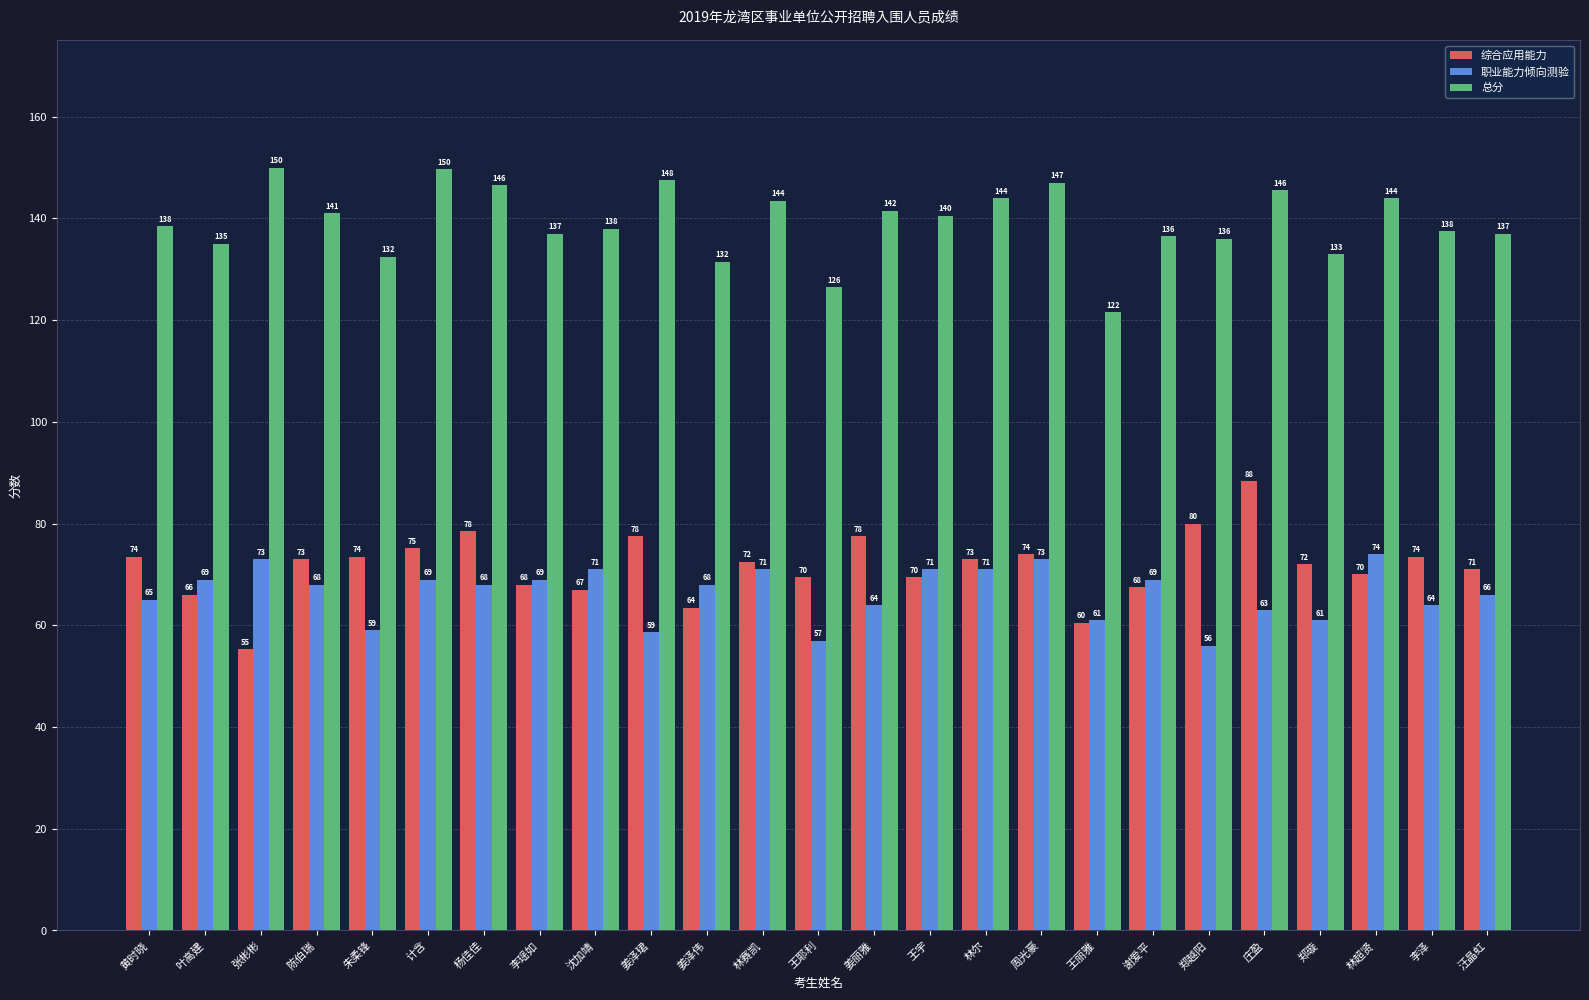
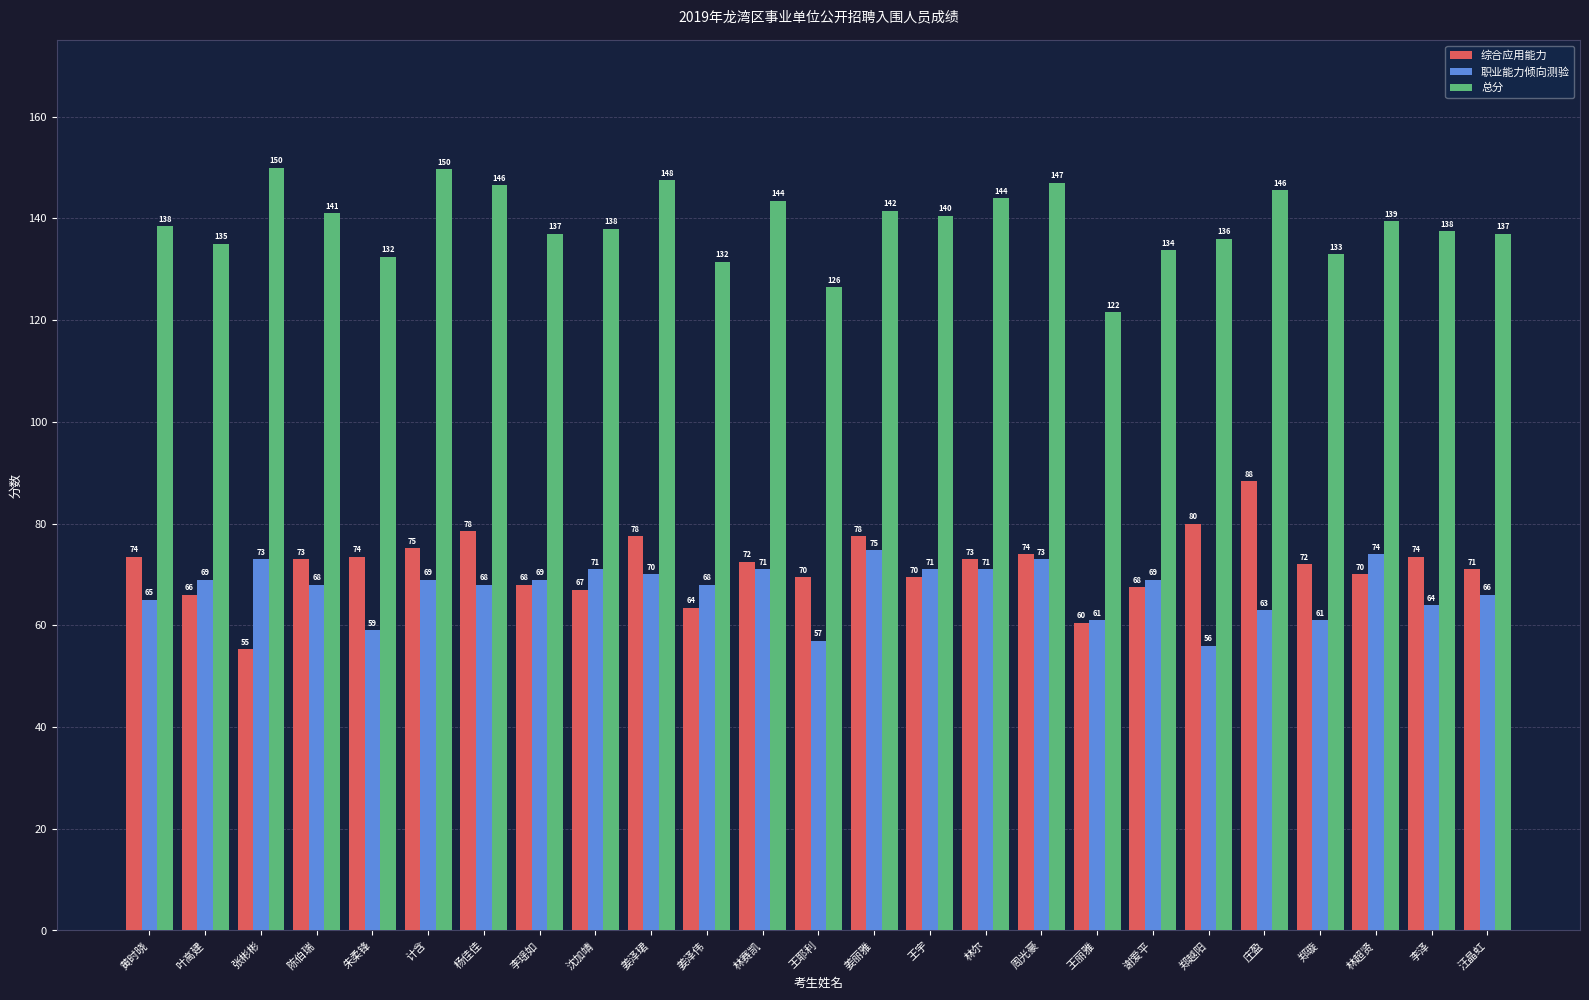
职业能力倾向测验, 姜泽珺: 59 -> 70
职业能力倾向测验, 姜丽雅: 64 -> 75
总分, 谢爱平: 136 -> 134
总分, 林超贤: 144 -> 139
